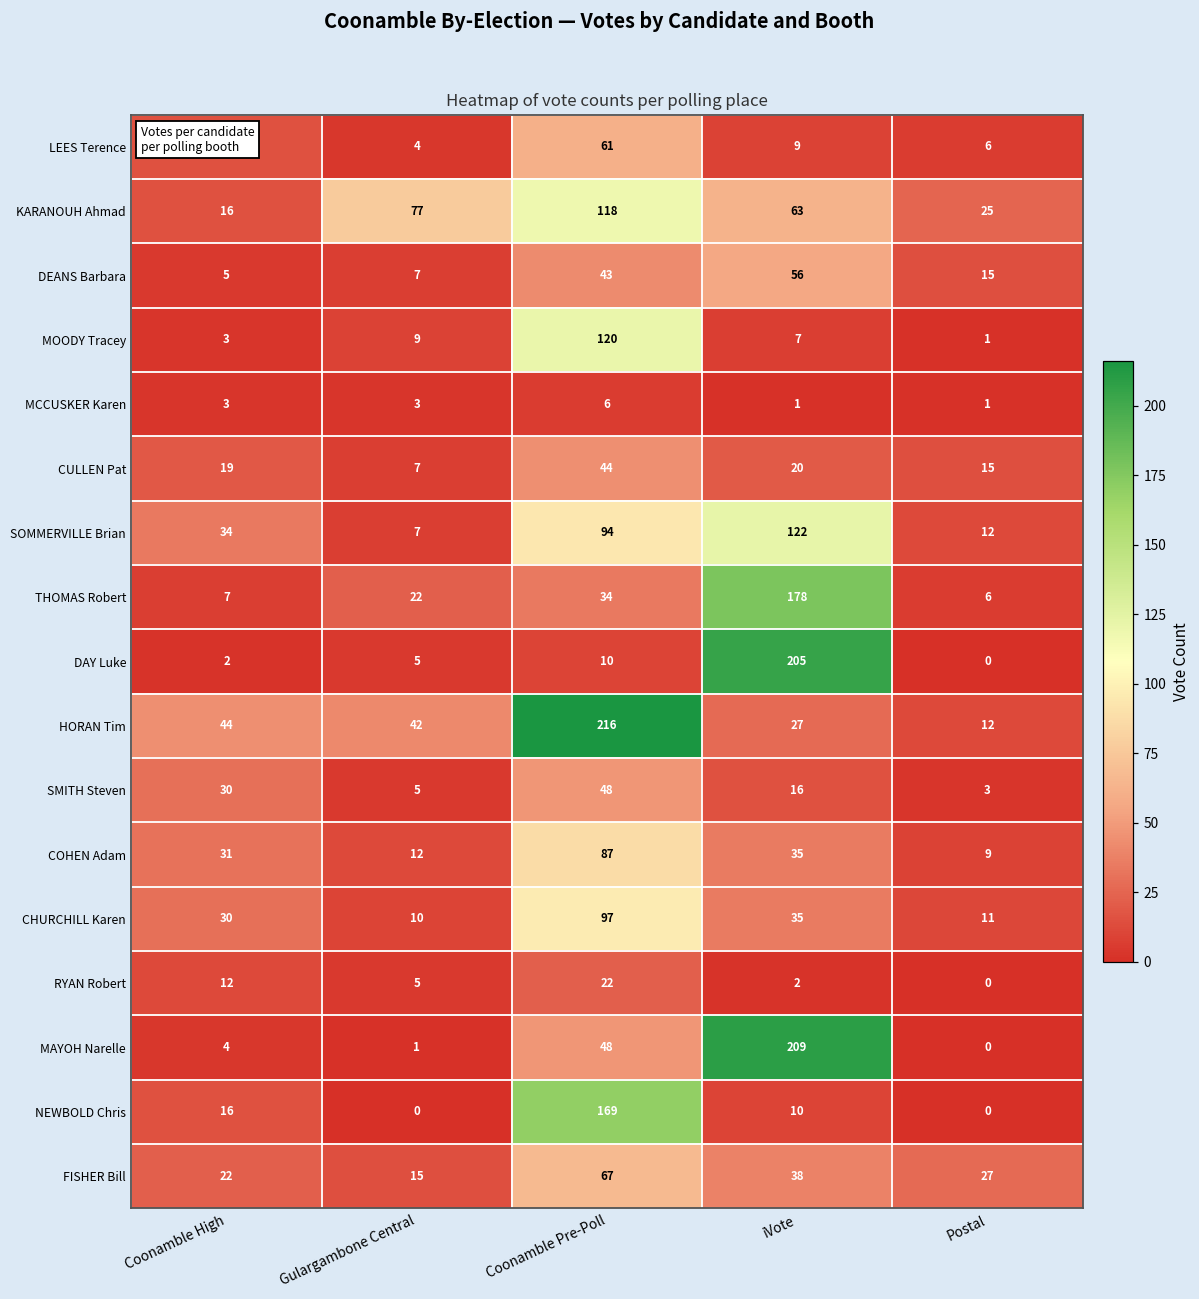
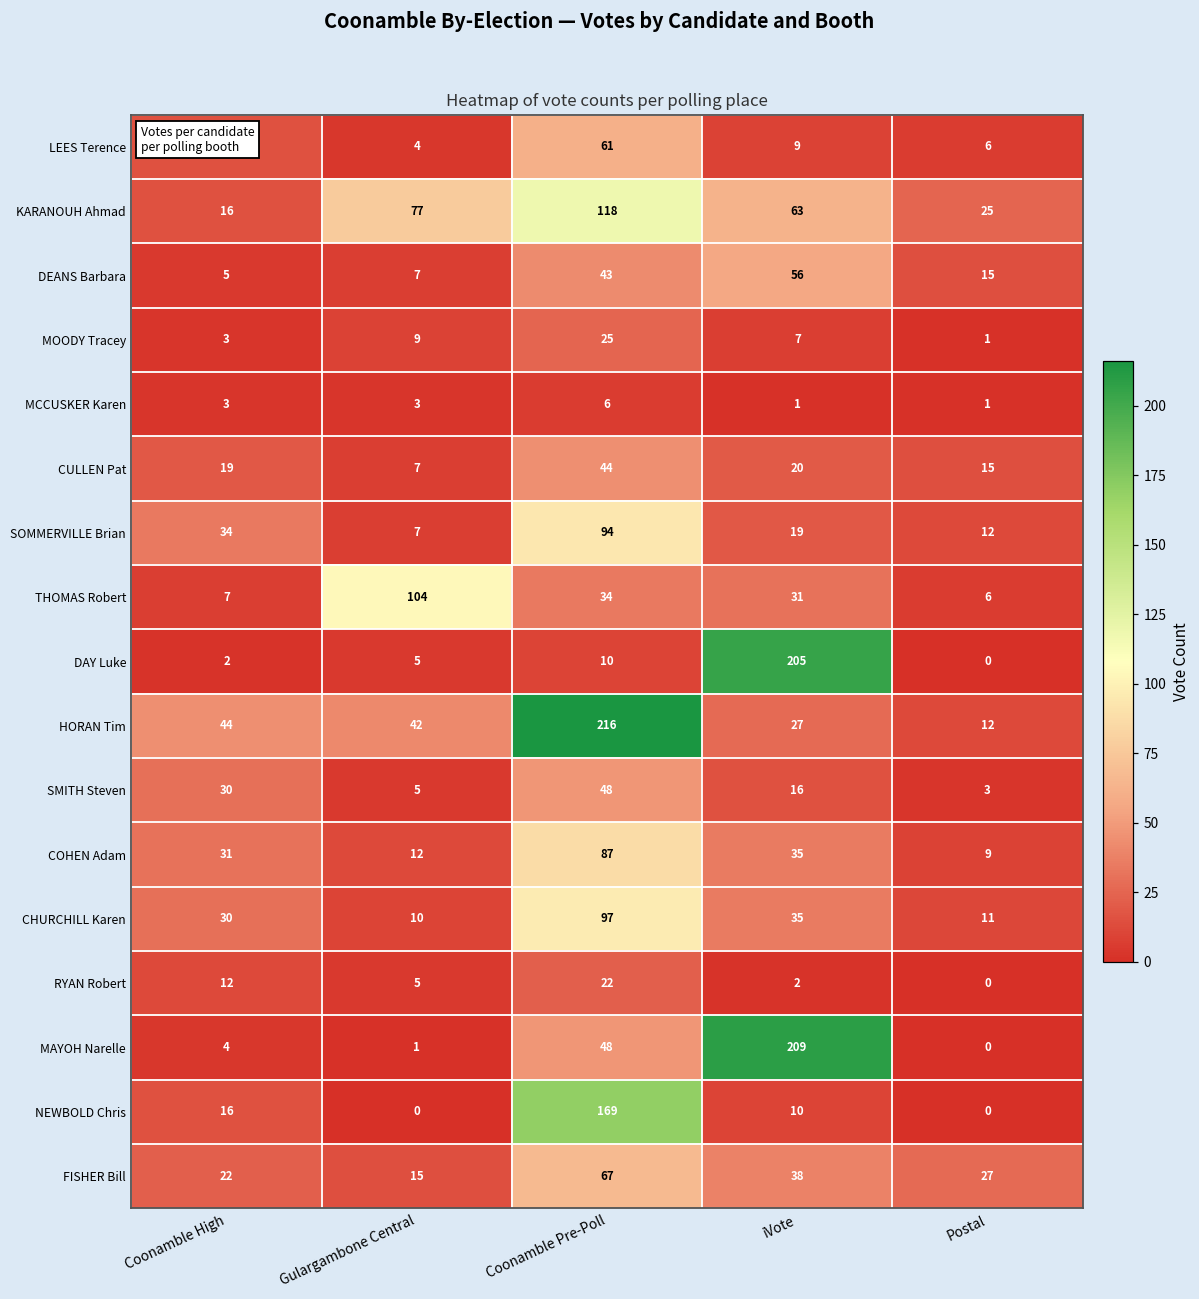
MOODY Tracey, Coonamble Pre-Poll: 120 -> 25
SOMMERVILLE Brian, iVote: 122 -> 19
THOMAS Robert, Gulargambone Central: 22 -> 104
THOMAS Robert, iVote: 178 -> 31
